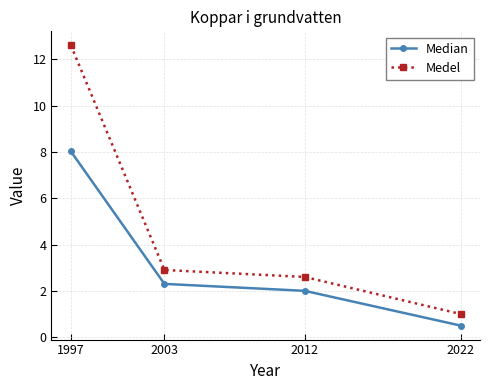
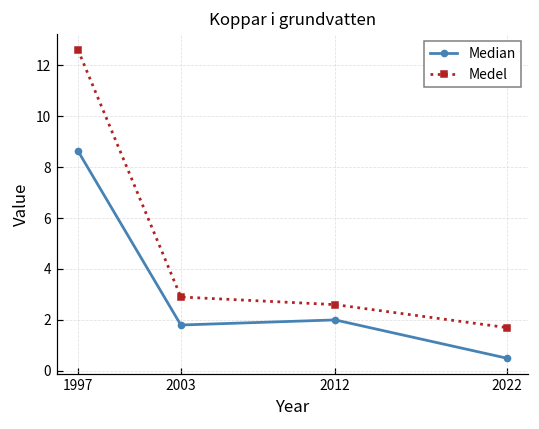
Median, 1997: 8.0 -> 8.6
Median, 2003: 2.3 -> 1.8
Medel, 2022: 1.0 -> 1.7
